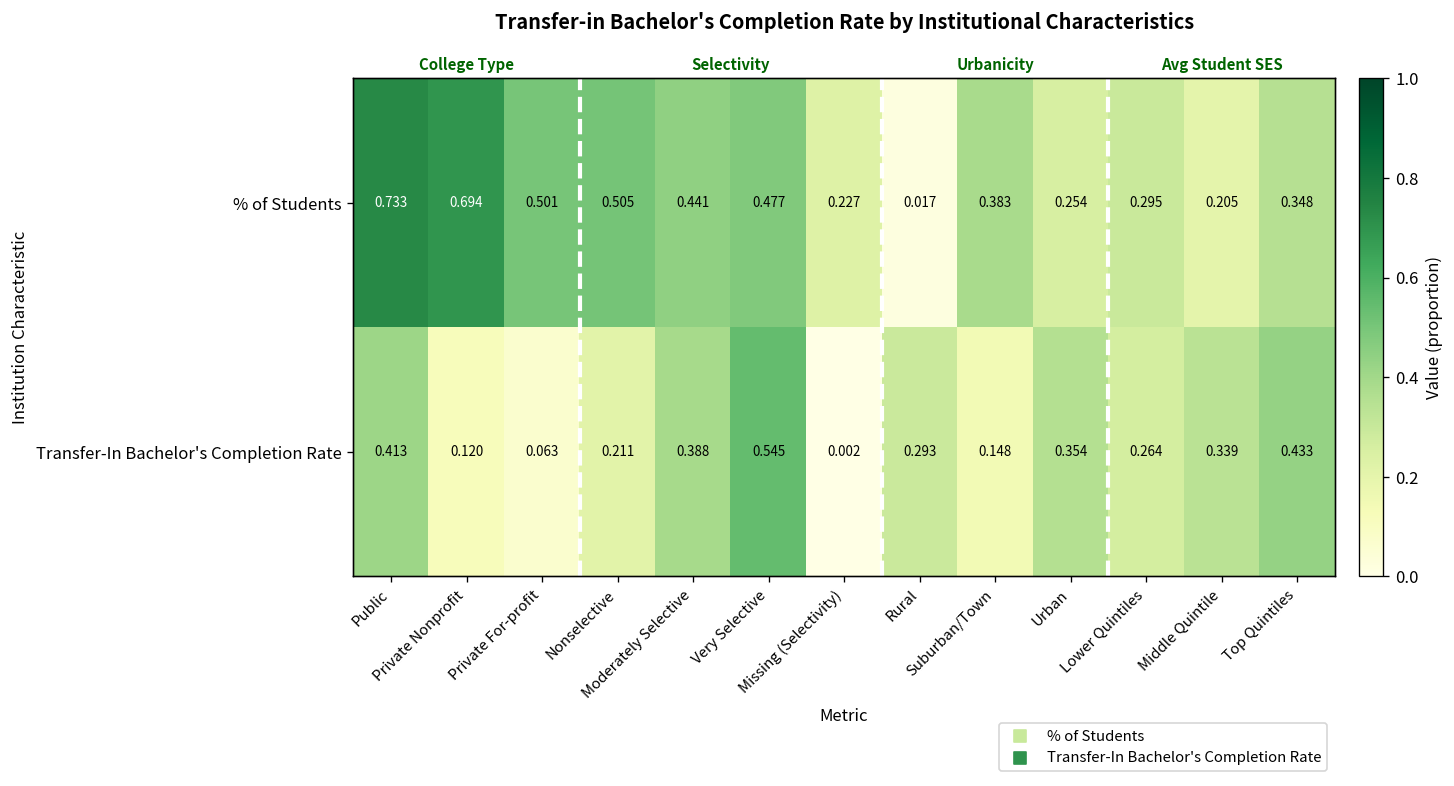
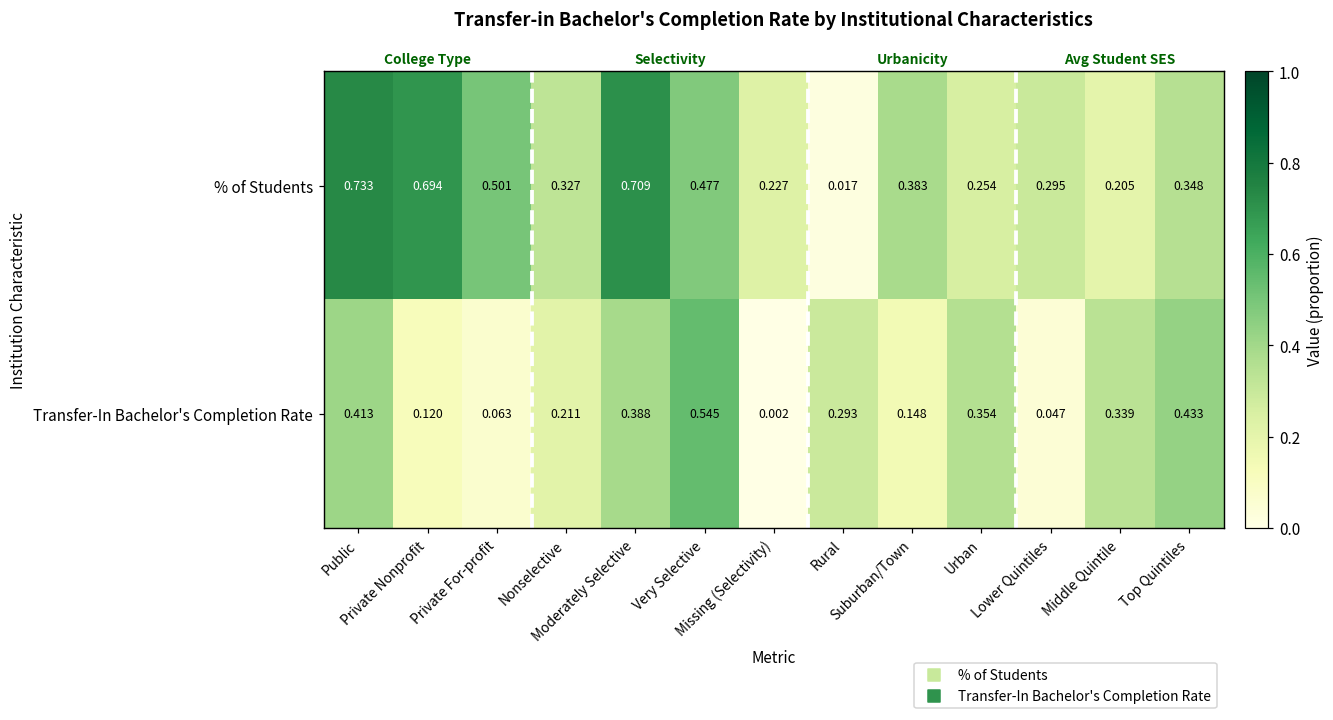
% of Students, Nonselective: 0.505 -> 0.327
% of Students, Moderately Selective: 0.441 -> 0.709
Transfer-In Bachelor's Completion Rate, Lower Quintiles: 0.264 -> 0.047
